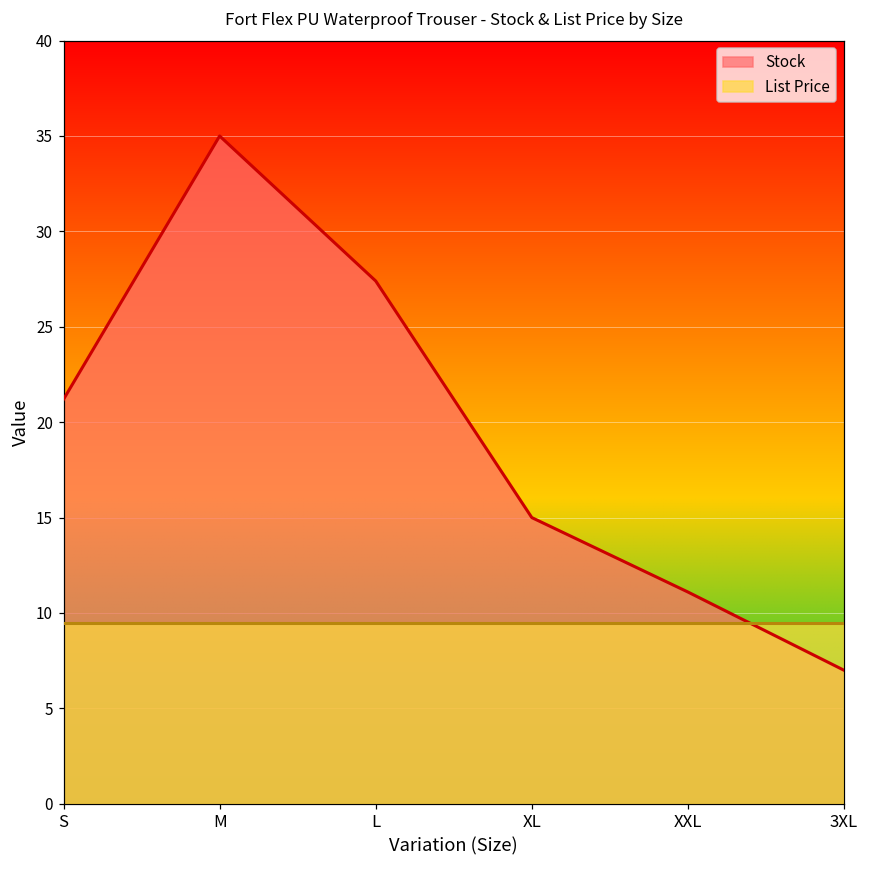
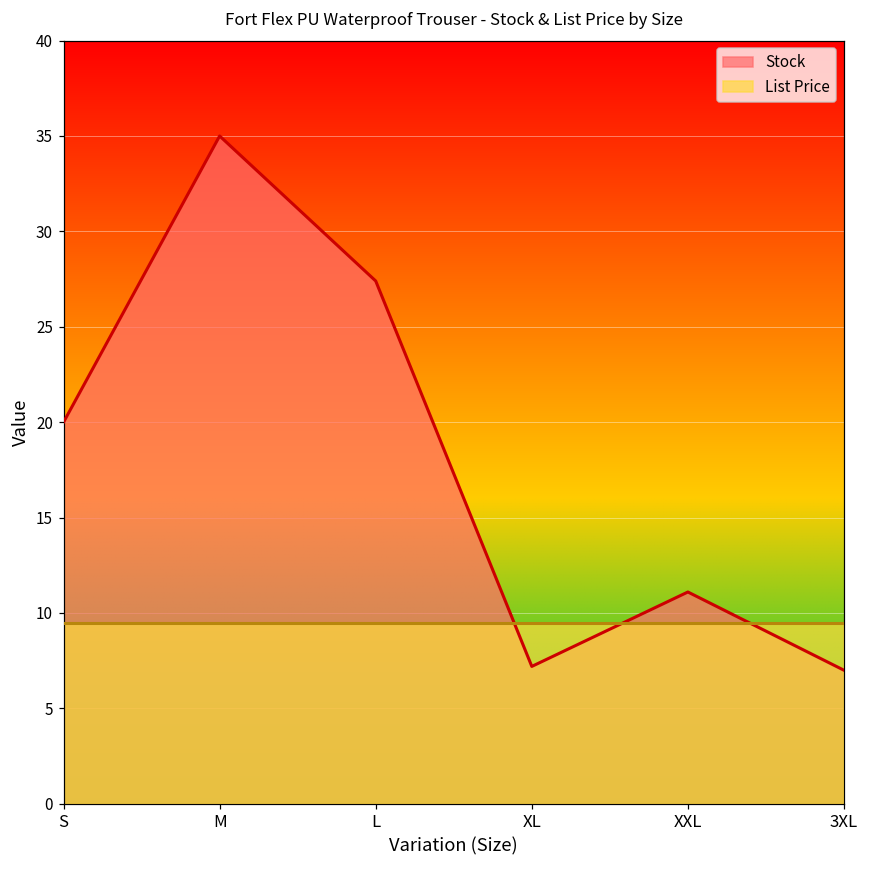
Stock, S: 21.2 -> 20.0
Stock, XL: 15.0 -> 7.2
